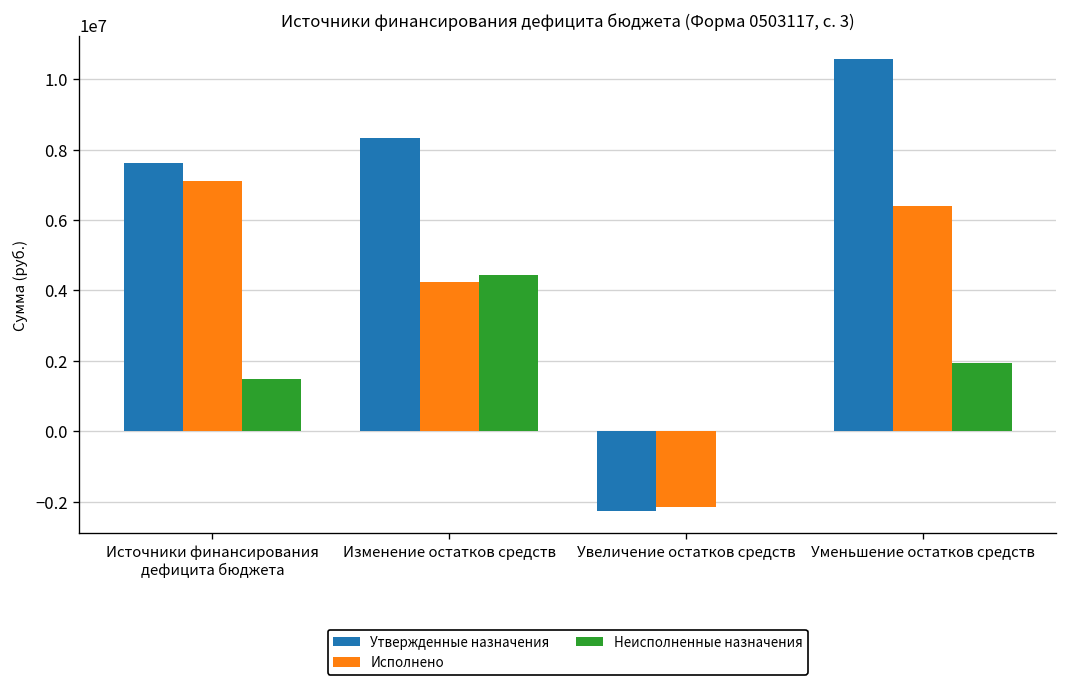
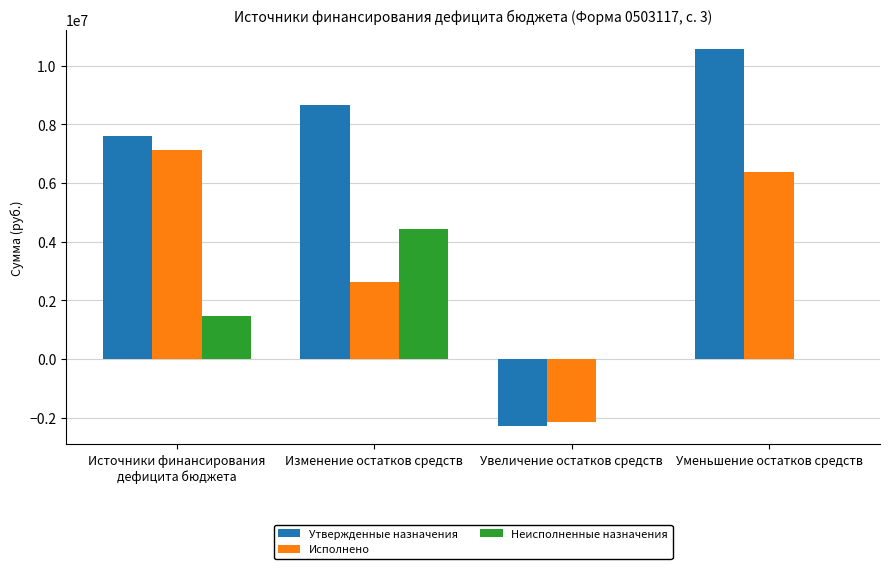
Утвержденные назначения, Изменение остатков средств: 8300000 -> 8700000
Исполнено, Изменение остатков средств: 4200000 -> 2600000
Неисполненные назначения, Уменьшение остатков средств: 1900000 -> 0
